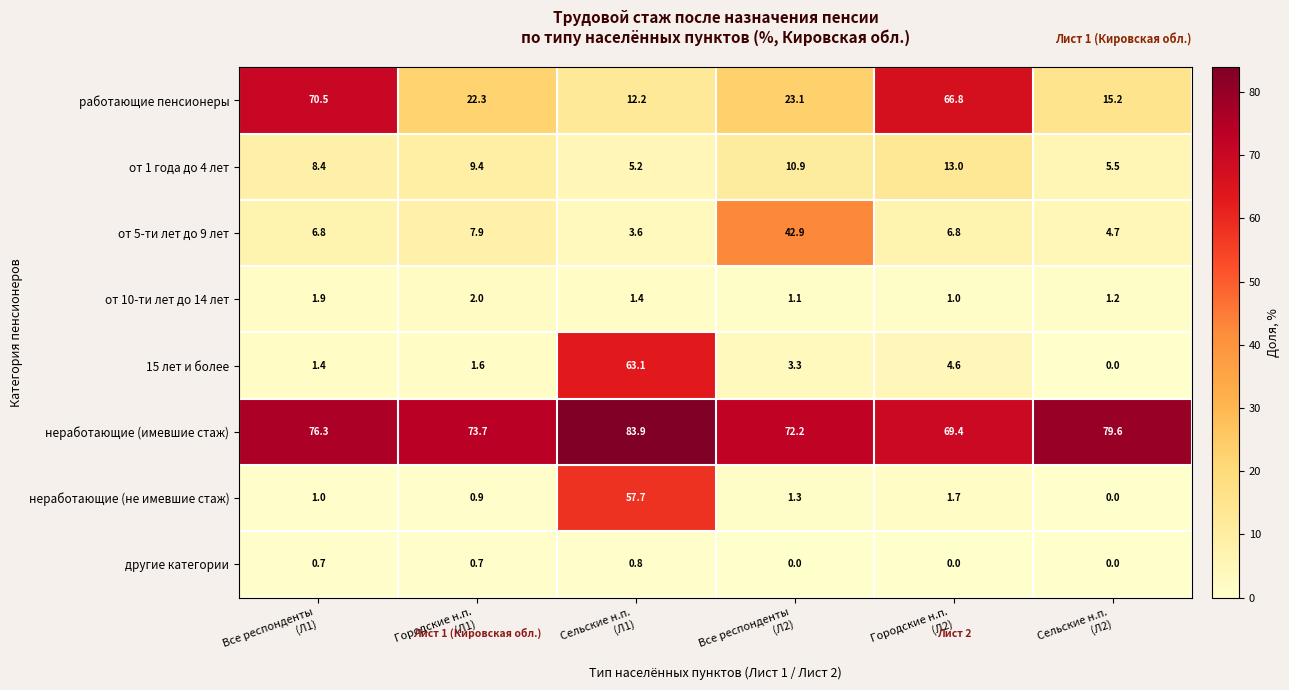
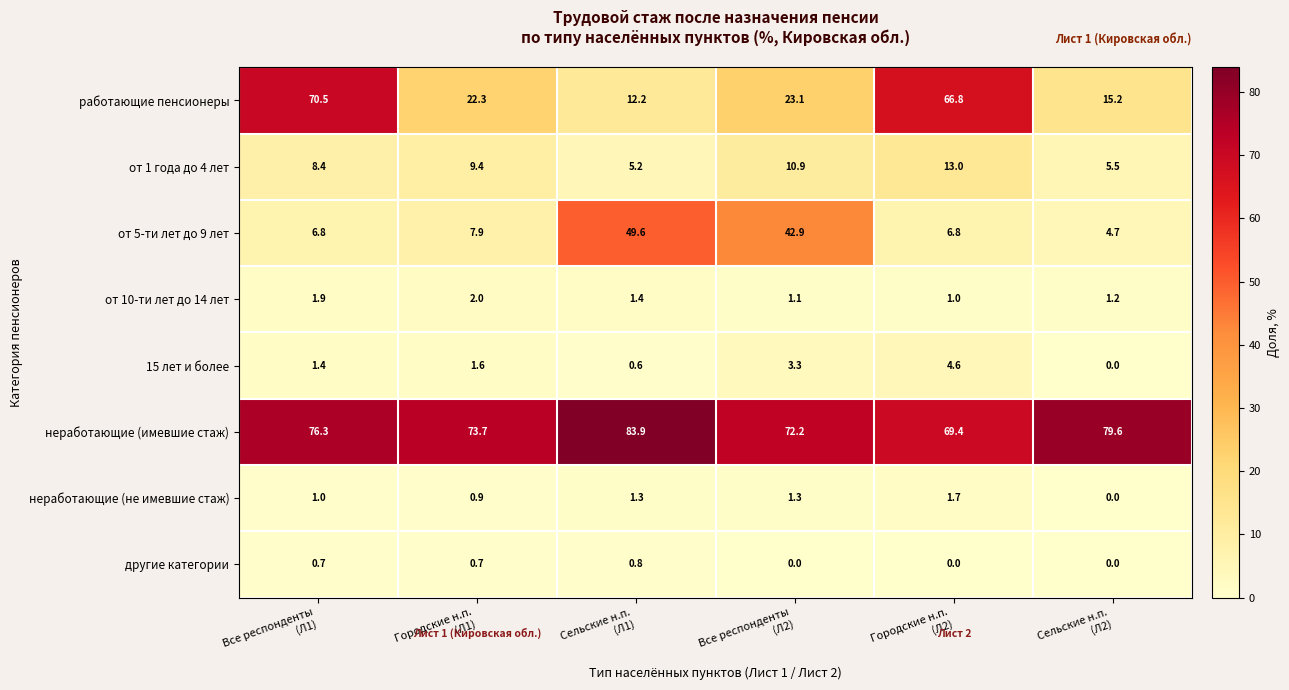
от 5-ти лет до 9 лет, Сельские н.п. (Л1): 3.6 -> 49.6
15 лет и более, Сельские н.п. (Л1): 63.1 -> 0.6
неработающие (не имевшие стаж), Сельские н.п. (Л1): 57.7 -> 1.3
